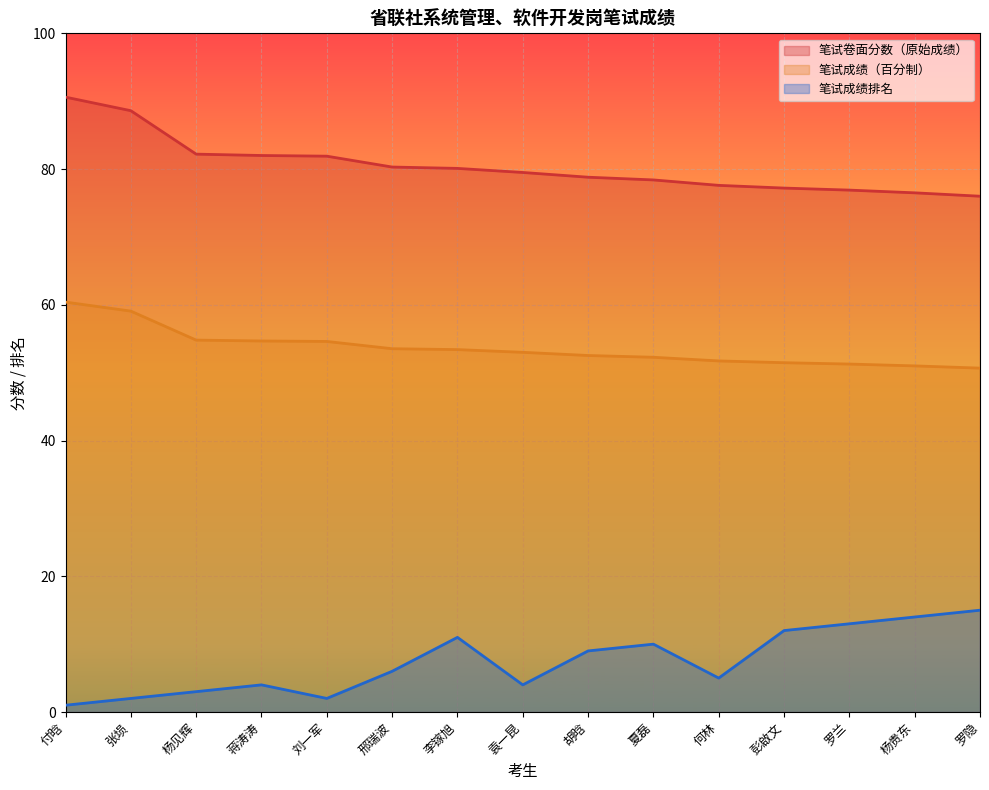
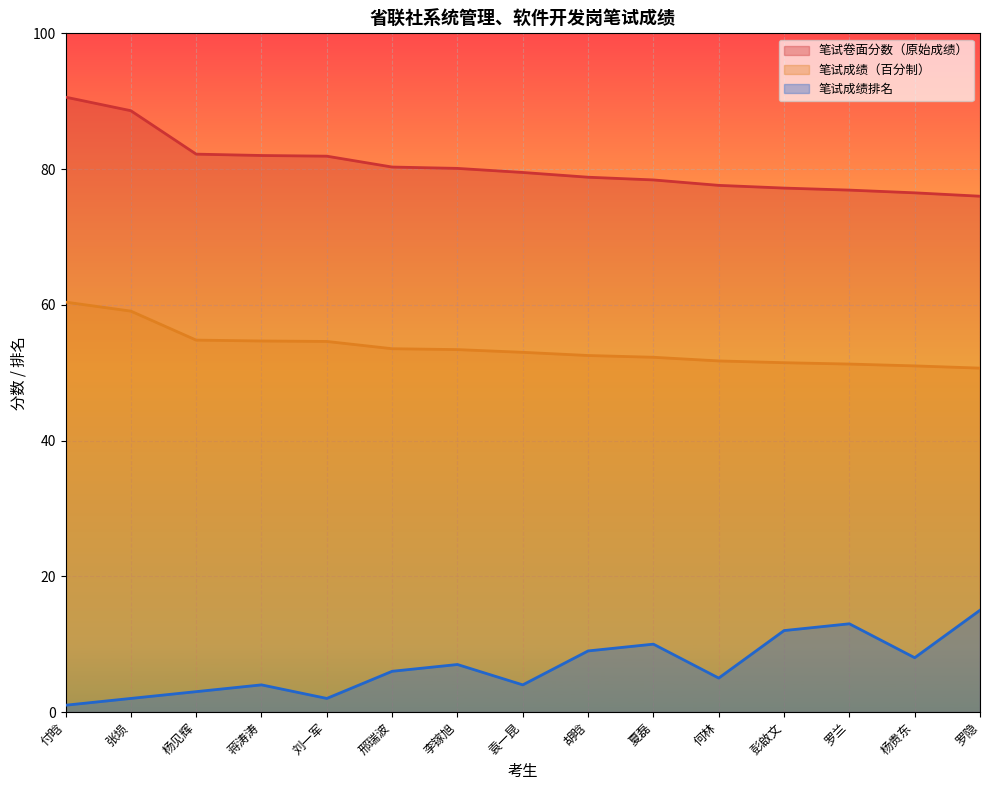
笔试成绩排名, 李镓旭: 11 -> 7
笔试成绩排名, 杨贵东: 14 -> 8
